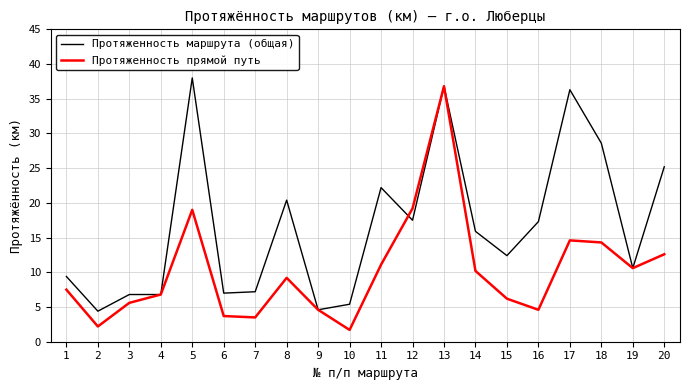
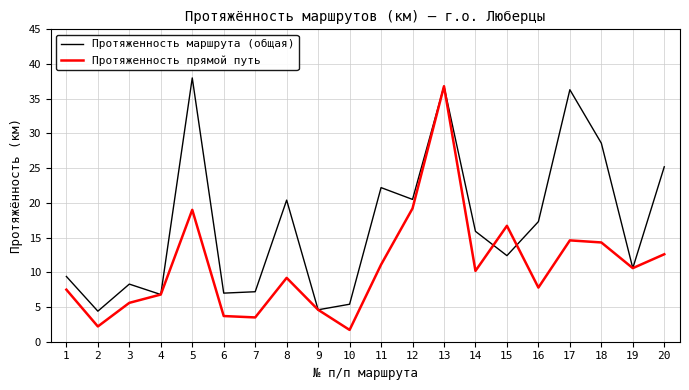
Протяженность маршрута (общая), 3: 7 -> 8
Протяженность маршрута (общая), 12: 18 -> 21
Протяженность прямой путь, 15: 6 -> 17
Протяженность прямой путь, 16: 5 -> 8
